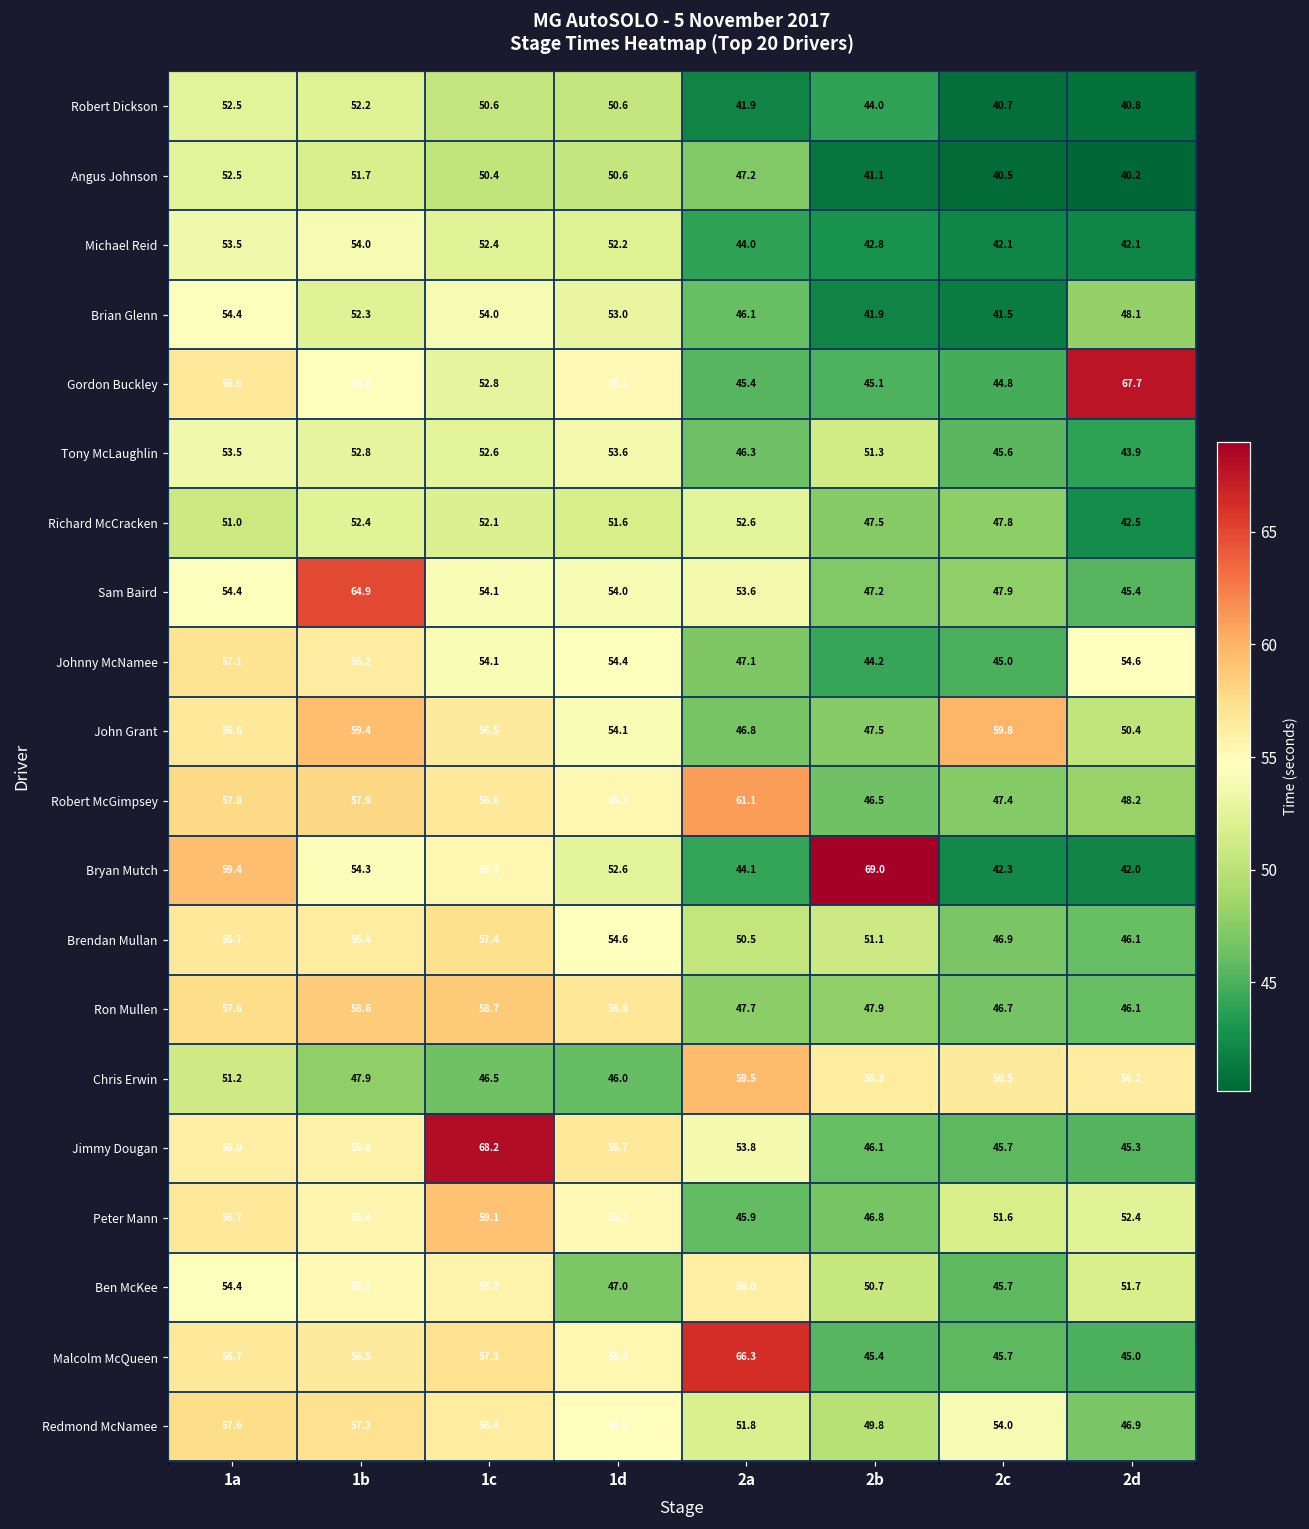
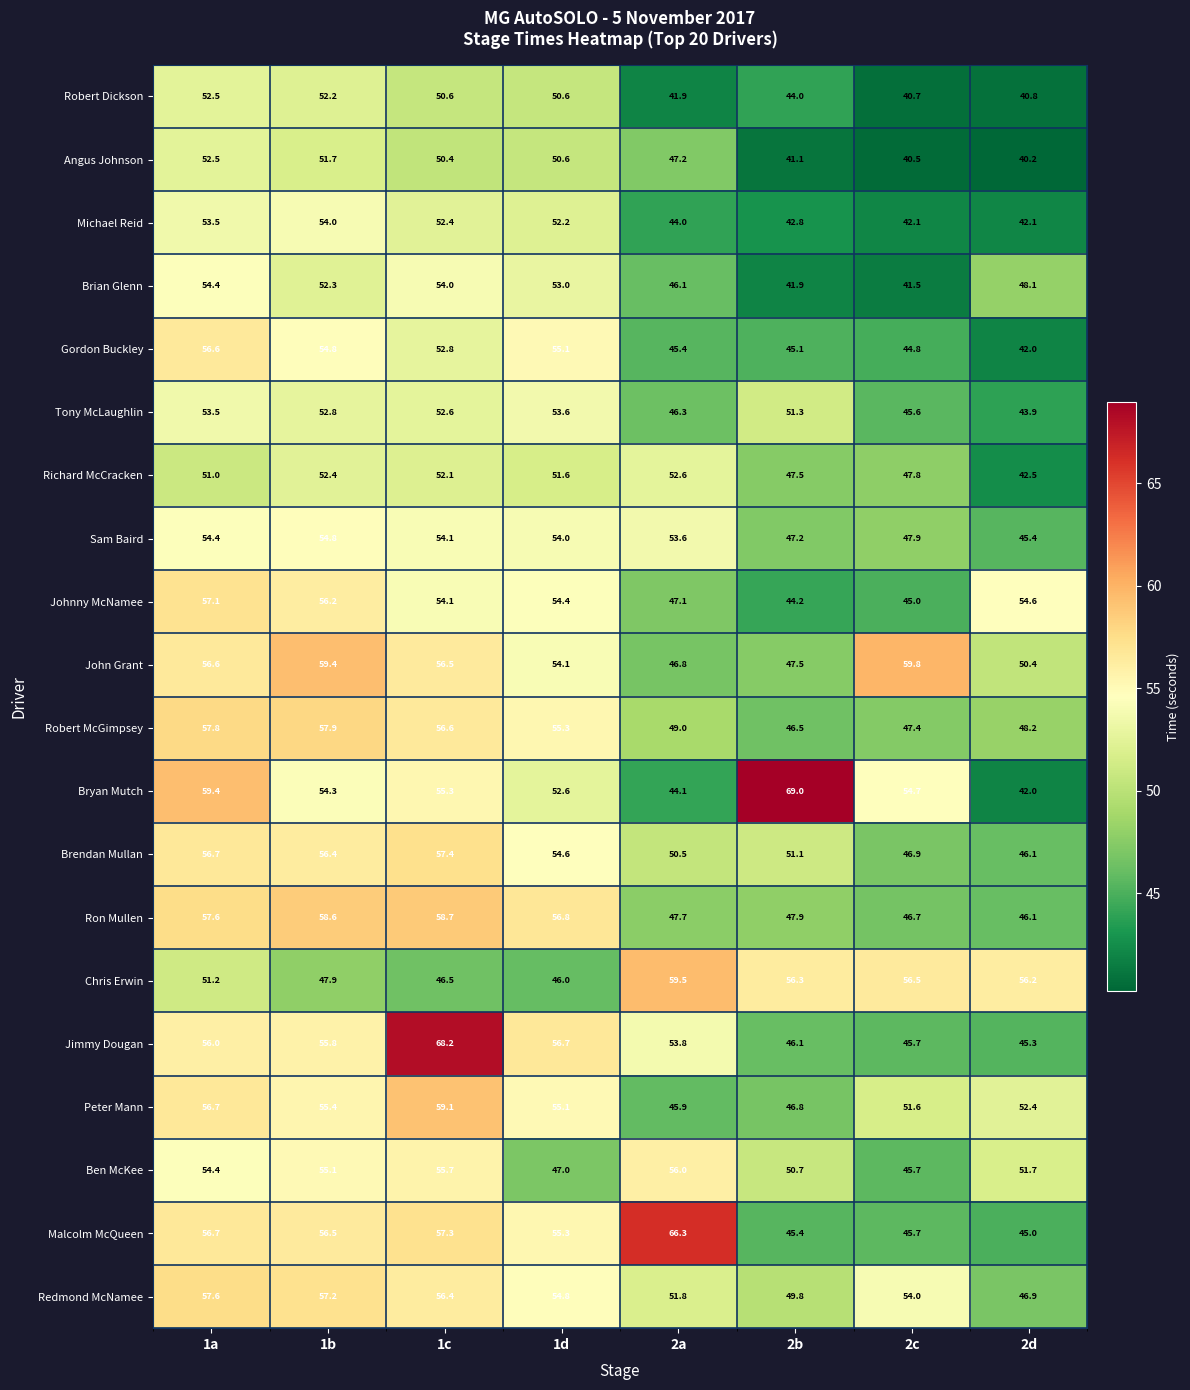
Gordon Buckley, 2d: 67.7 -> 42.0
Sam Baird, 1b: 64.9 -> 54.8
Robert McGimpsey, 2a: 61.1 -> 49.0
Bryan Mutch, 2c: 42.3 -> 54.7
